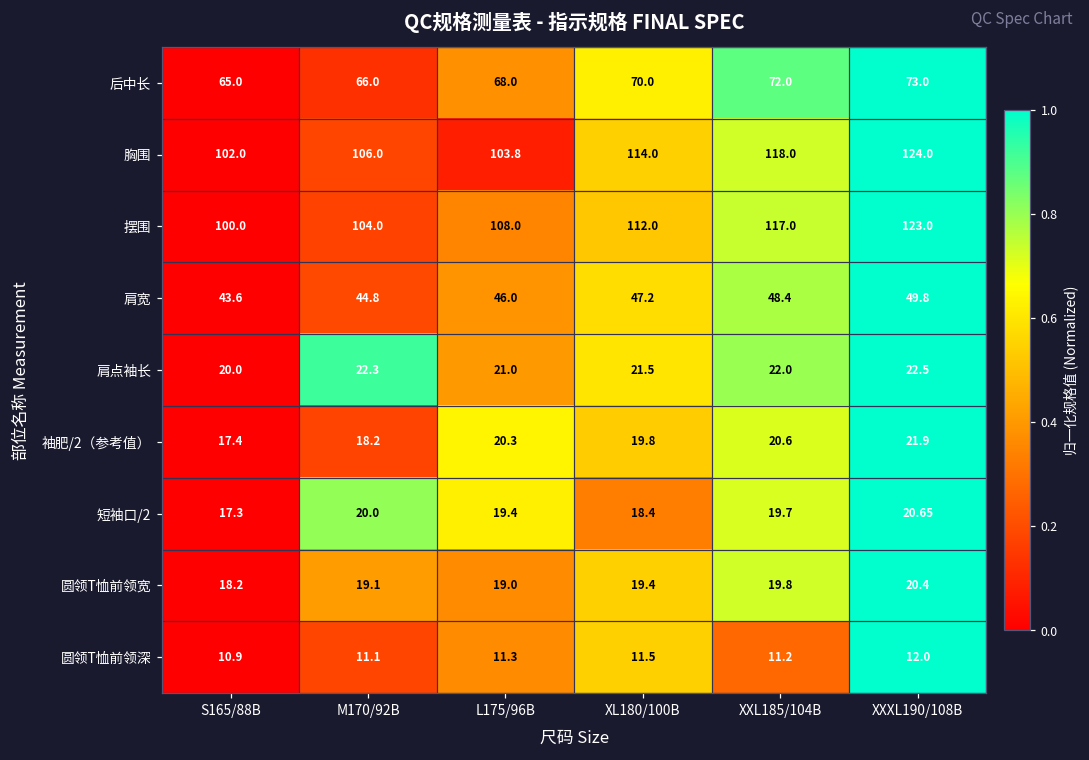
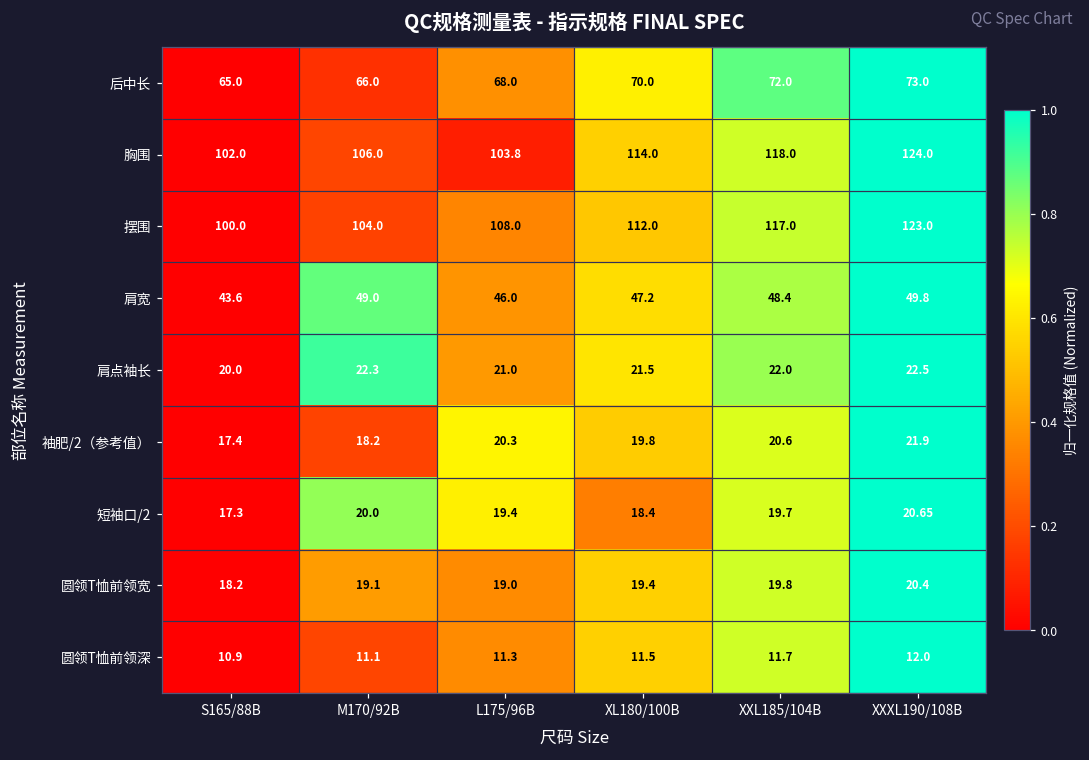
肩宽, M170/92B: 44.8 -> 49.0
圆领T恤前领深, XXL185/104B: 11.2 -> 11.7
